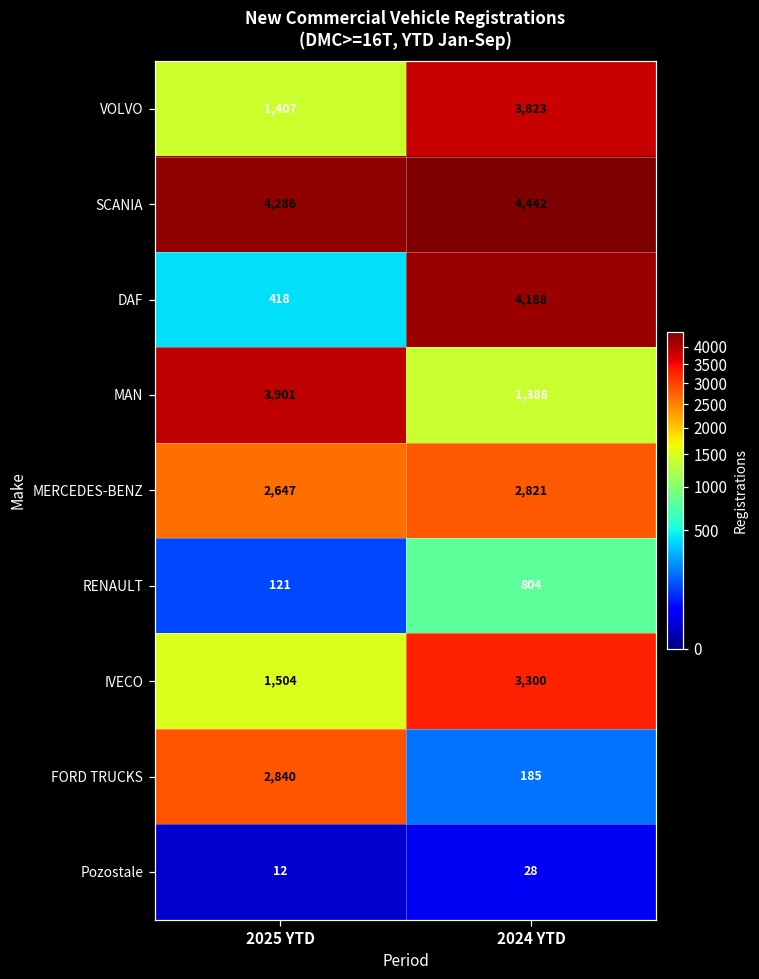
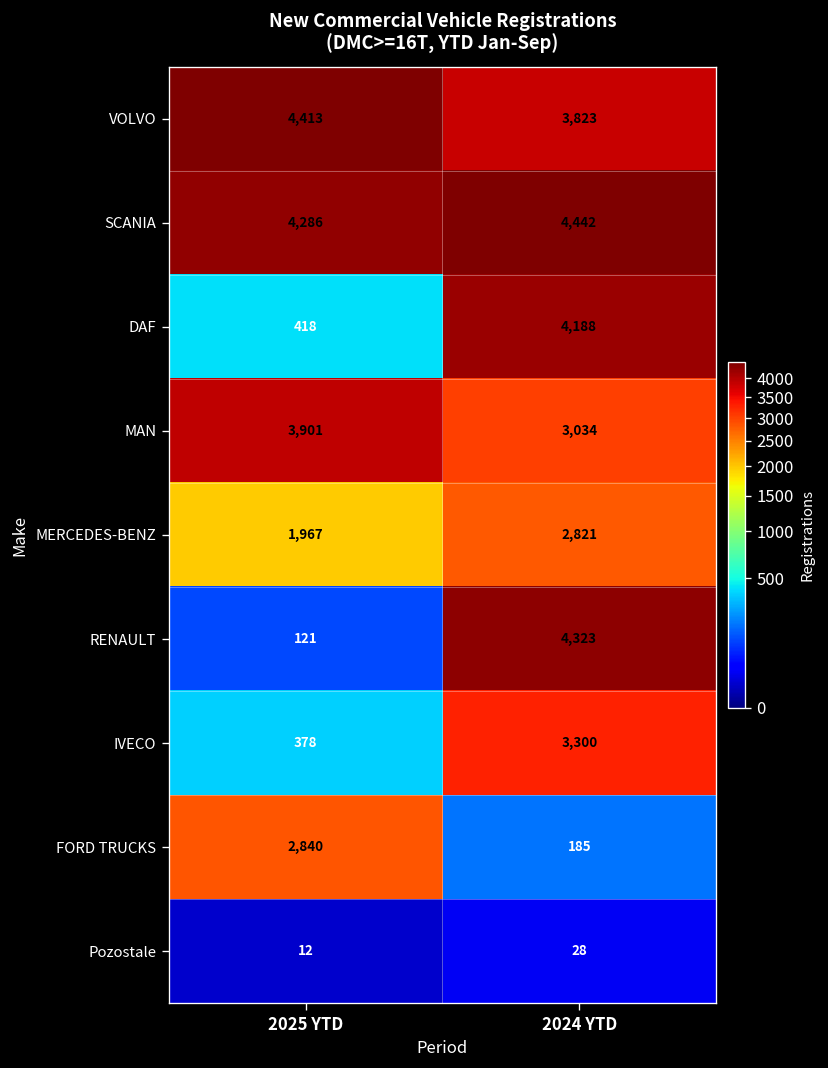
VOLVO, 2025 YTD: 1,407 -> 4,413
MAN, 2024 YTD: 1,388 -> 3,034
MERCEDES-BENZ, 2025 YTD: 2,647 -> 1,967
RENAULT, 2024 YTD: 804 -> 4,323
IVECO, 2025 YTD: 1,504 -> 378
